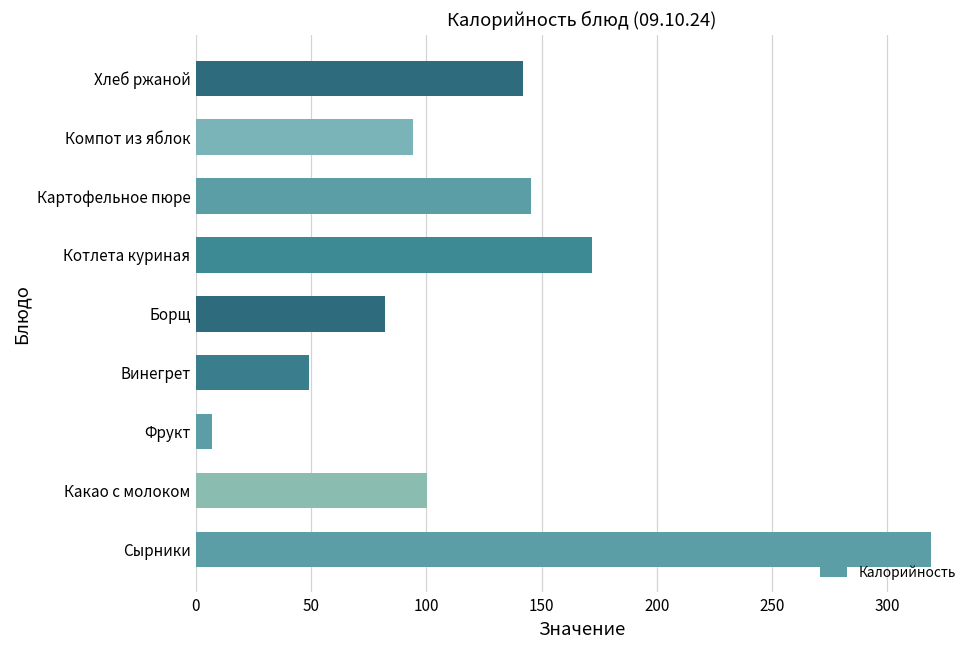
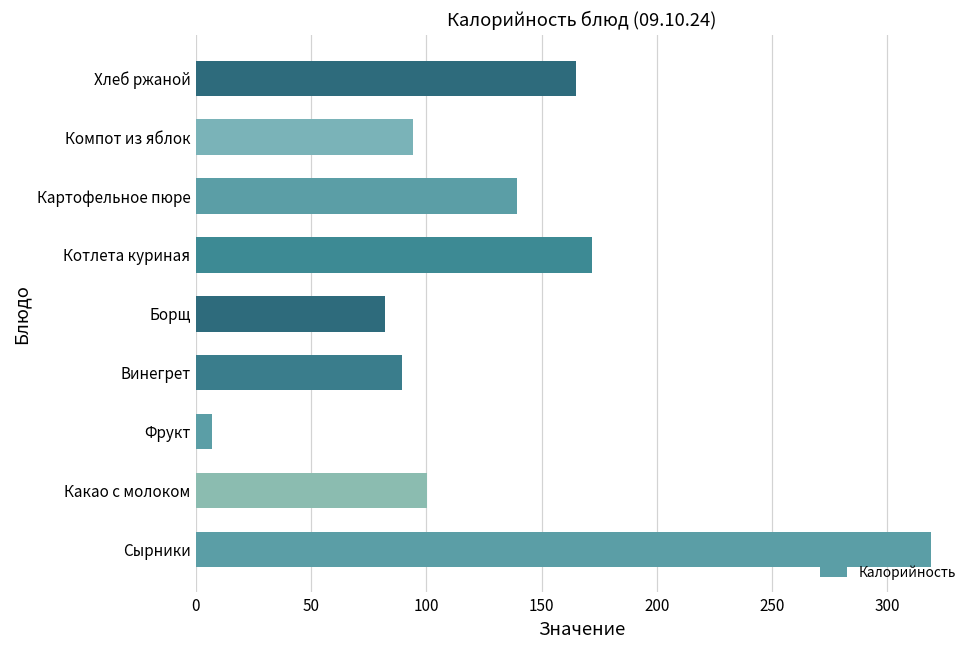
Хлеб ржаной: 142 -> 165
Картофельное пюре: 145 -> 139
Винегрет: 49 -> 90
